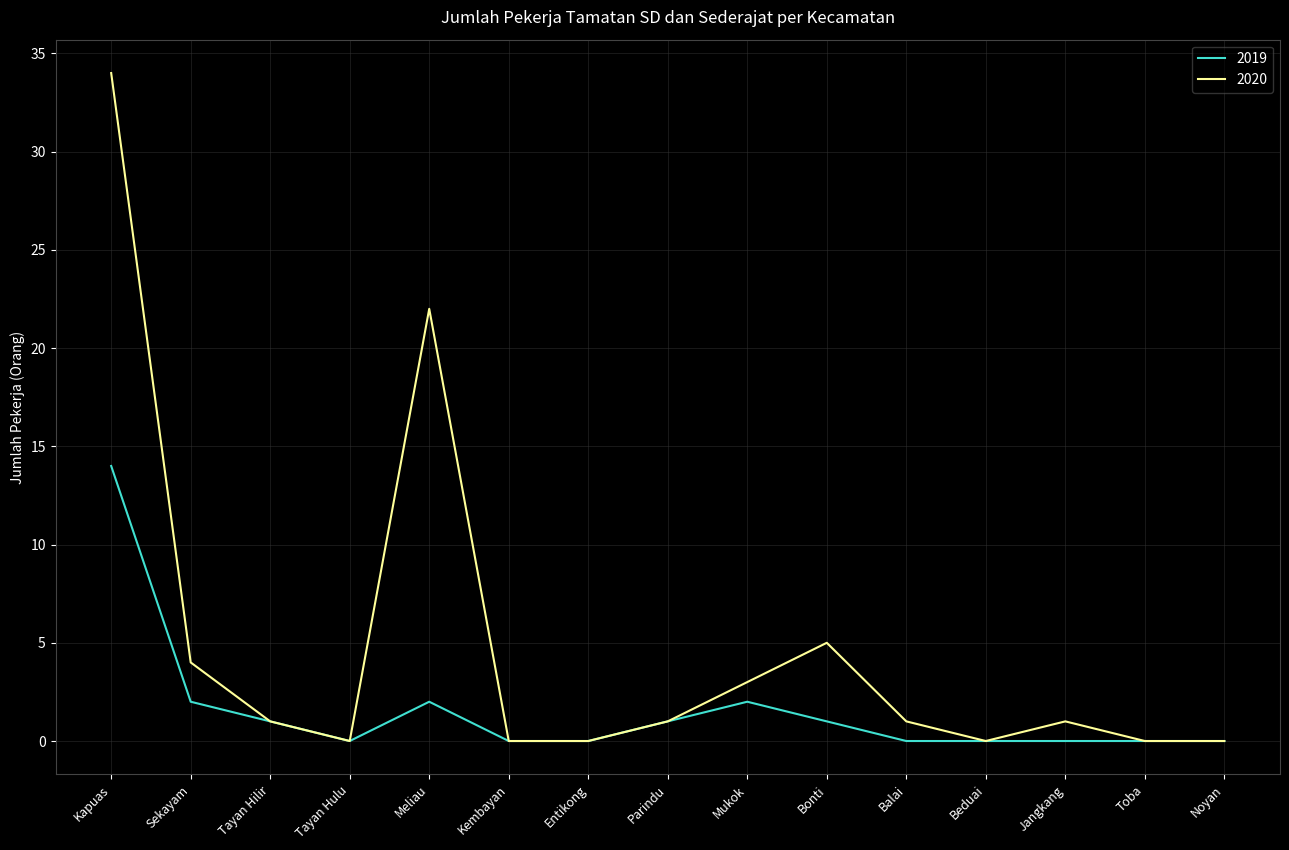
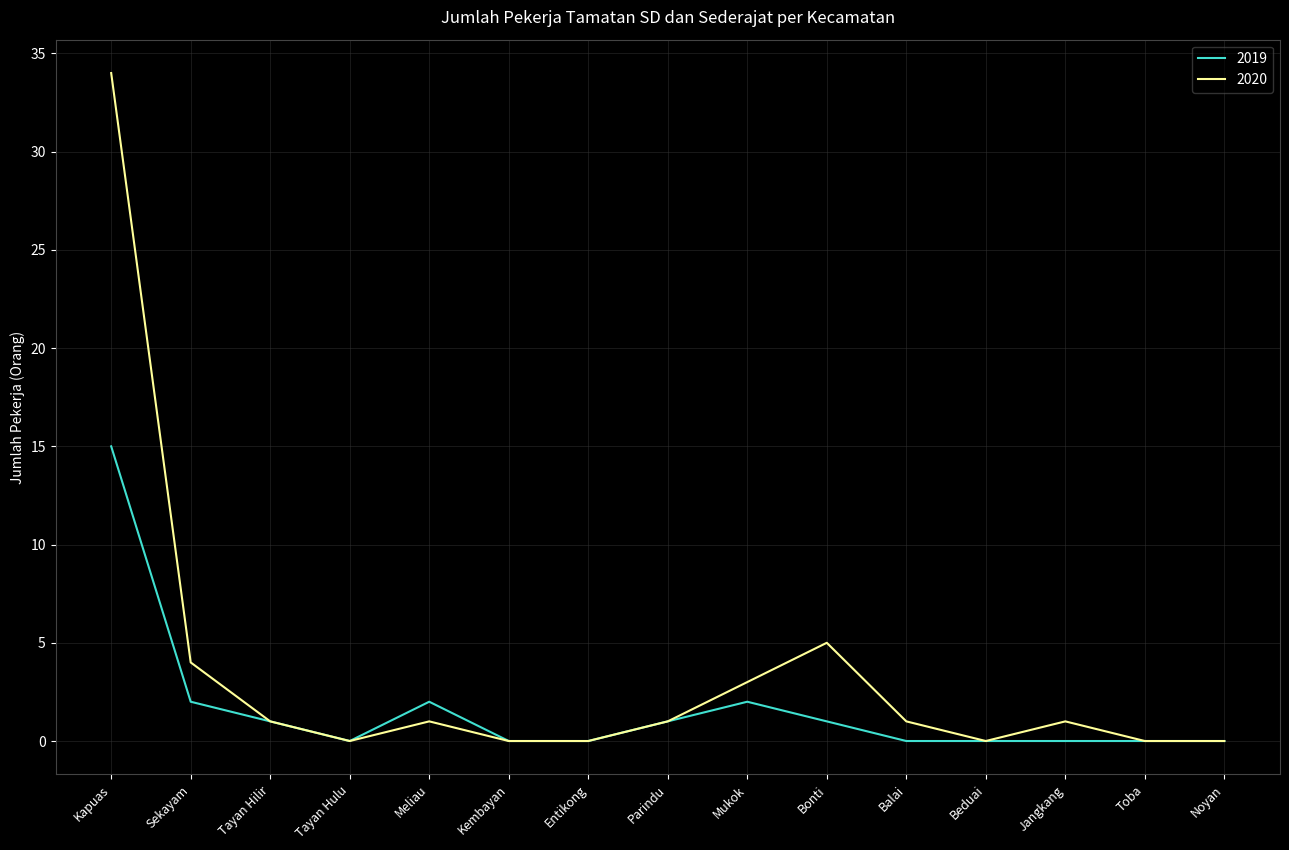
2019, Kapuas: 14 -> 15
2020, Meliau: 22 -> 1
